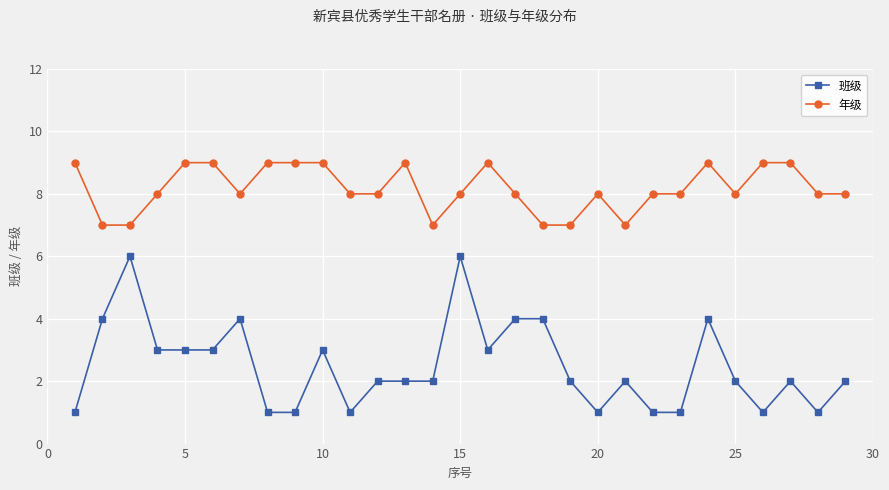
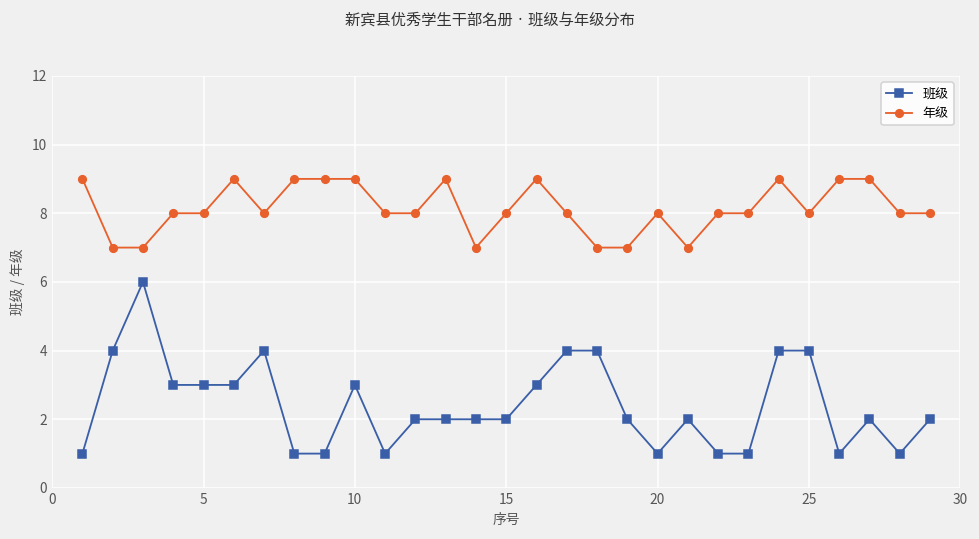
年级, 5: 9 -> 8
班级, 15: 6 -> 2
班级, 25: 2 -> 4
